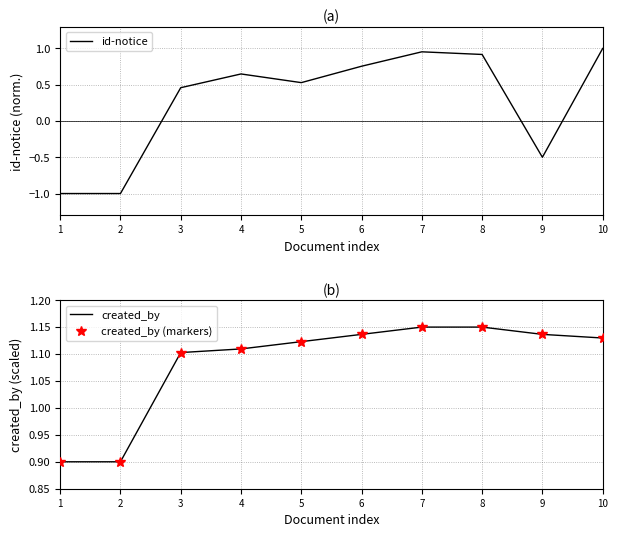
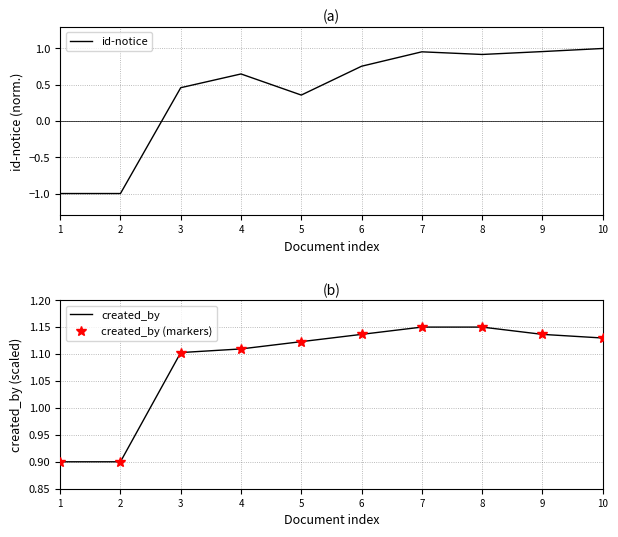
(a), 5: 0.5 -> 0.4
(a), 9: -0.5 -> 1.0
